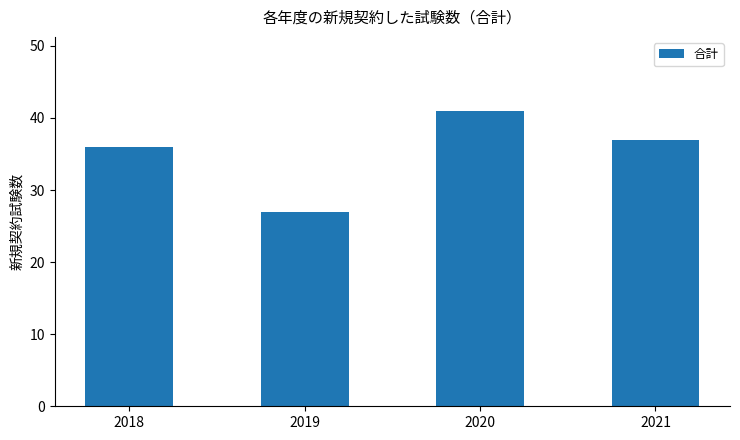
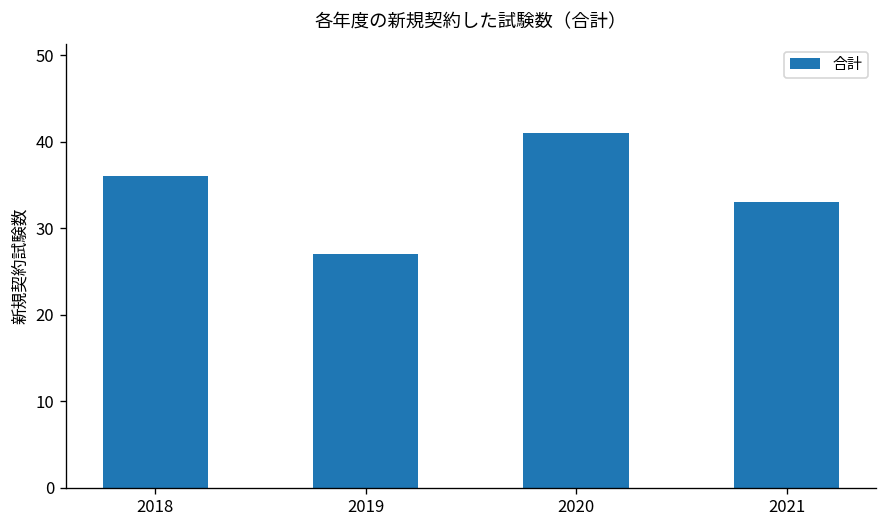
2021: 37 -> 33
